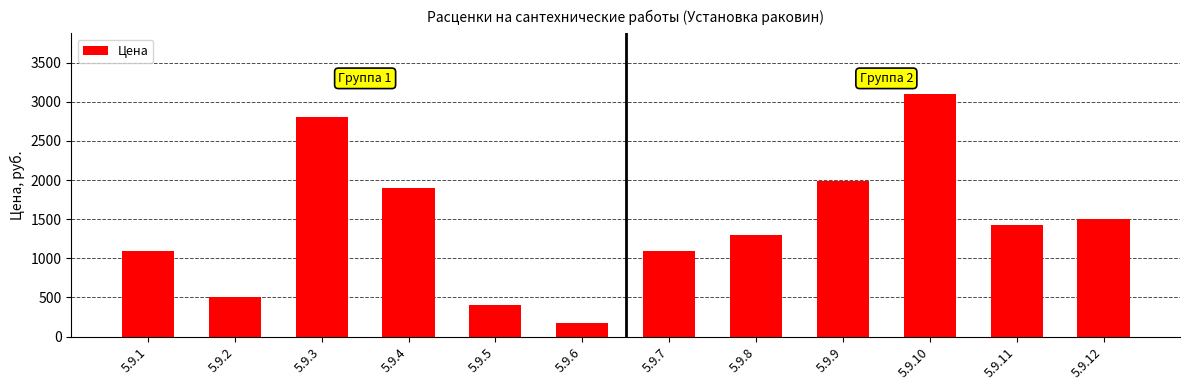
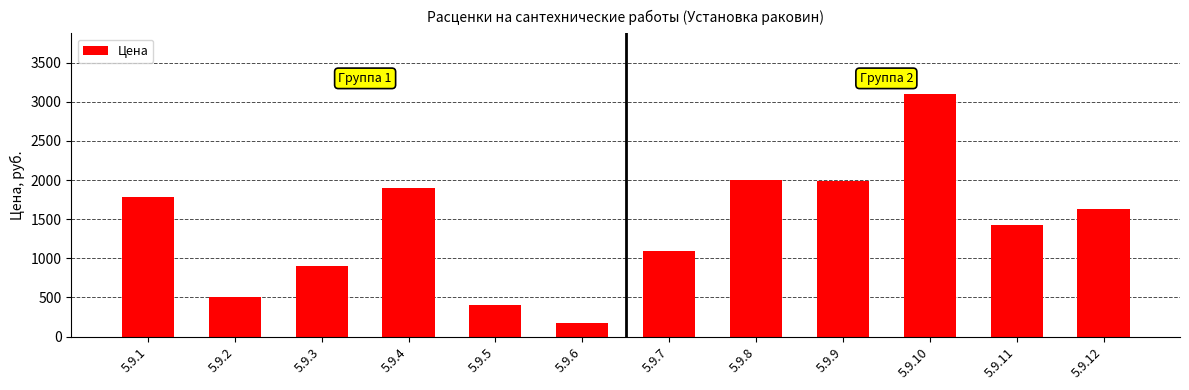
5.9.1: 1100 -> 1800
5.9.3: 2800 -> 900
5.9.8: 1300 -> 2000
5.9.12: 1500 -> 1600
